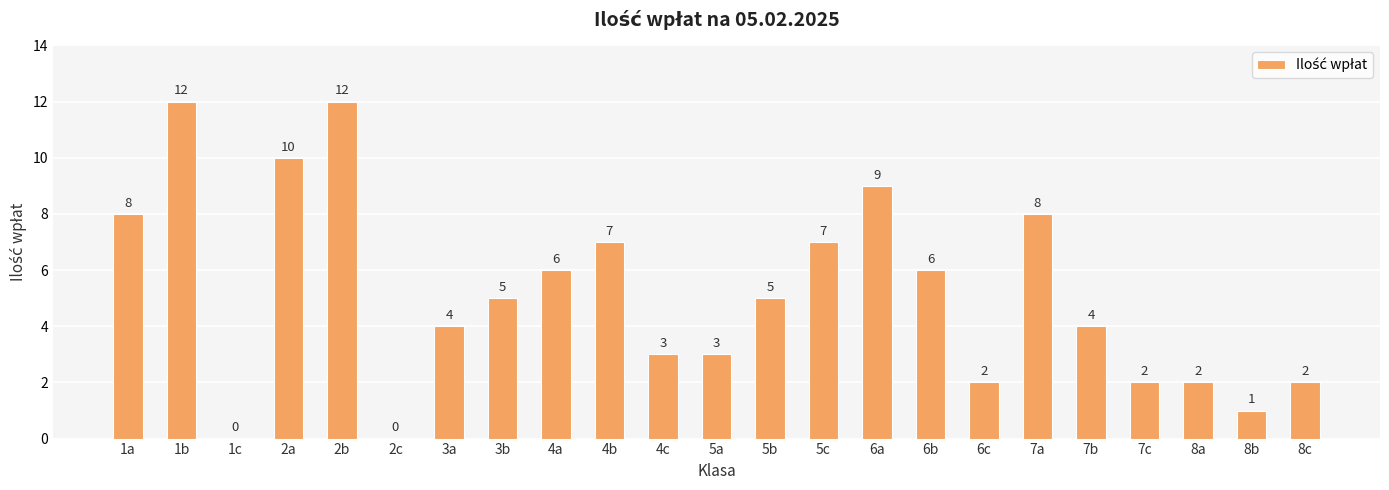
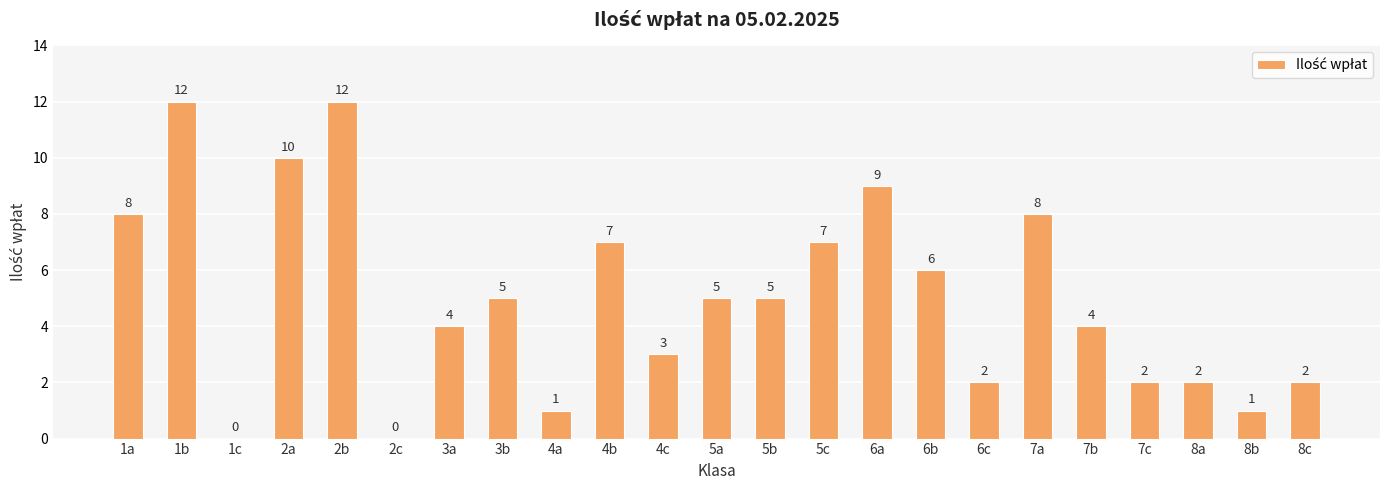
4a: 6 -> 1
5a: 3 -> 5
